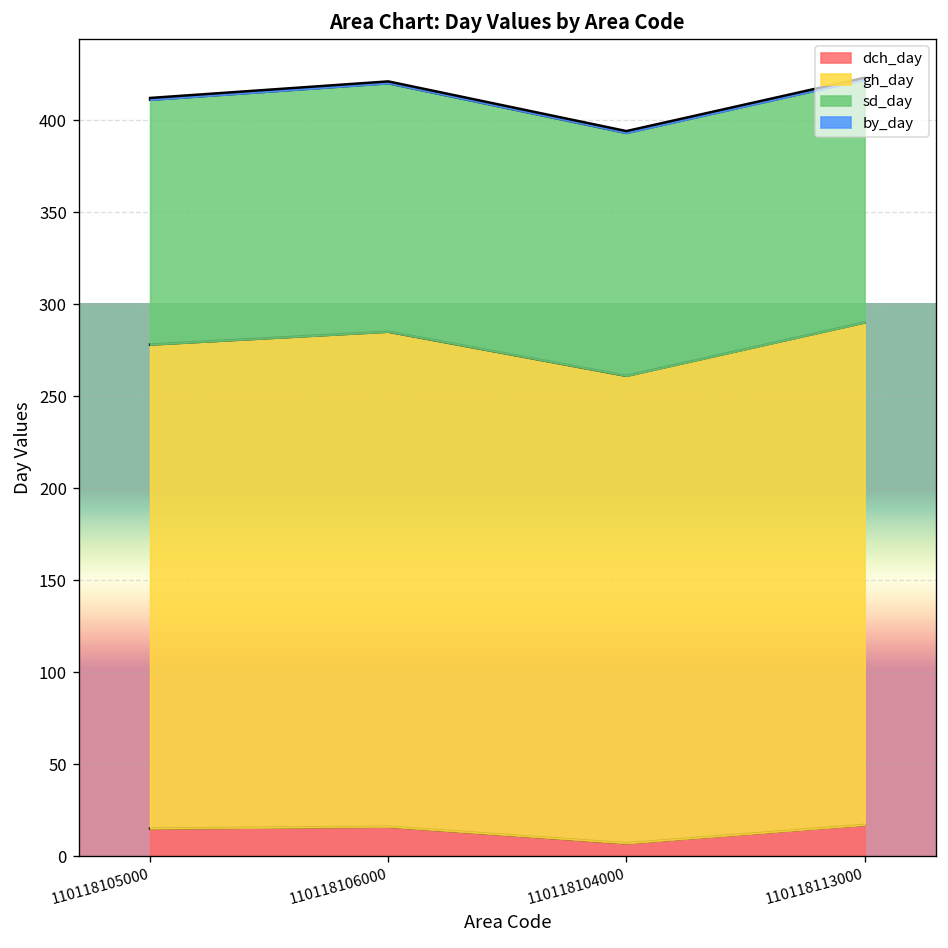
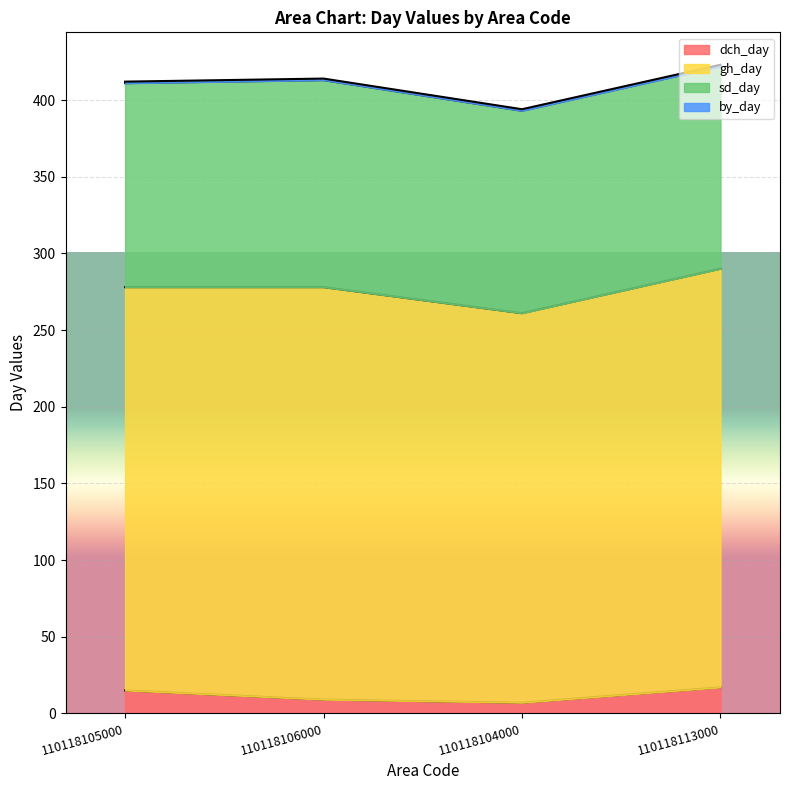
dch_day, 110118106000: 16 -> 9
